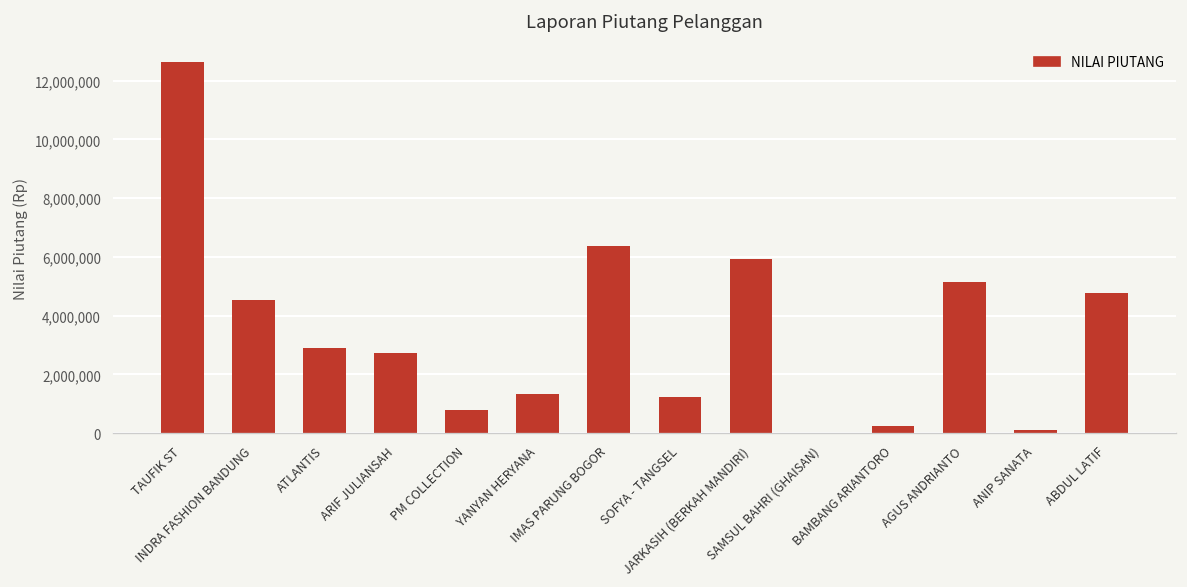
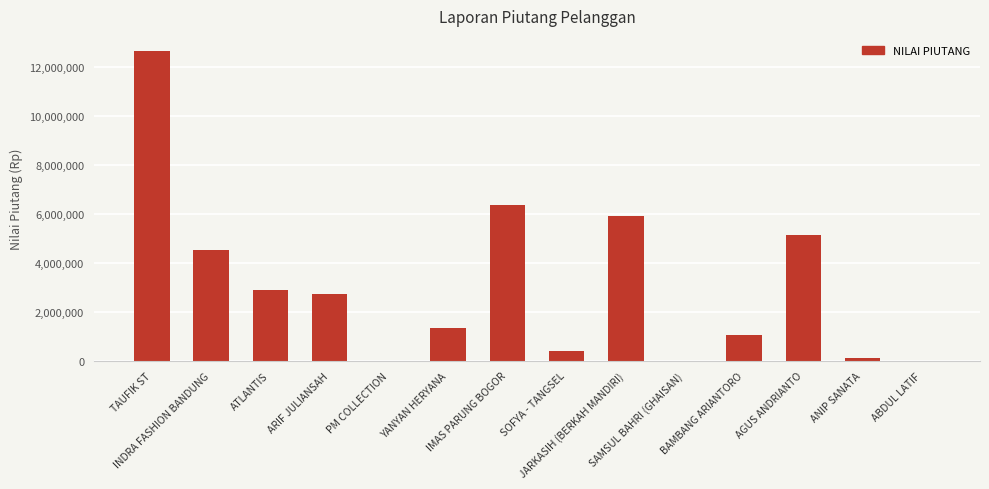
PM COLLECTION: 800,000 -> 0
SOFYA - TANGSEL: 1,200,000 -> 400,000
BAMBANG ARIANTORO: 300,000 -> 1,100,000
ABDUL LATIF: 4,800,000 -> 0
